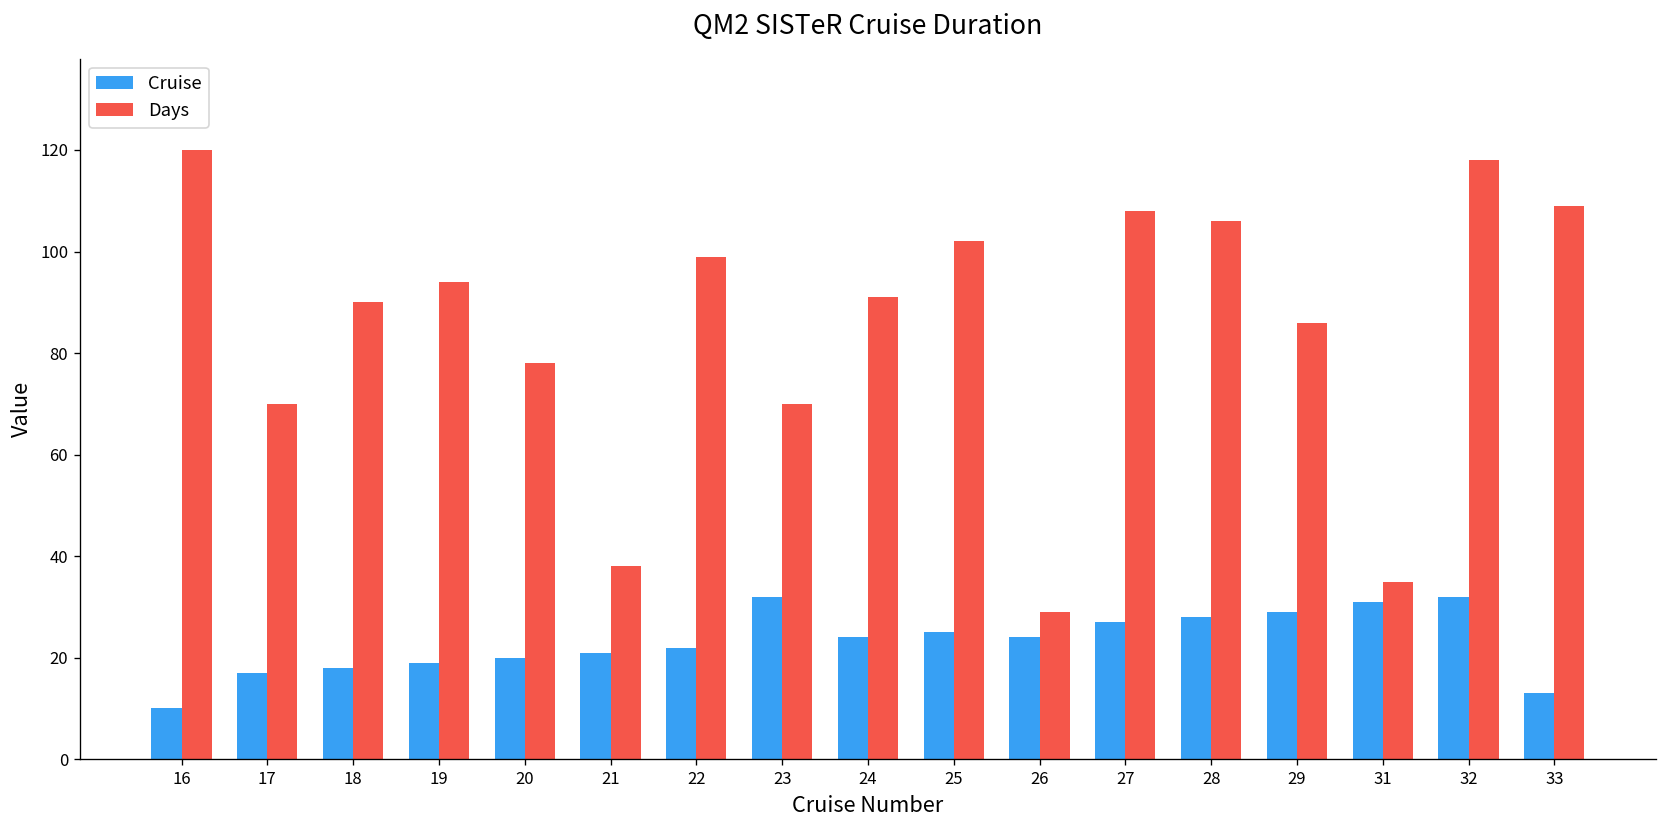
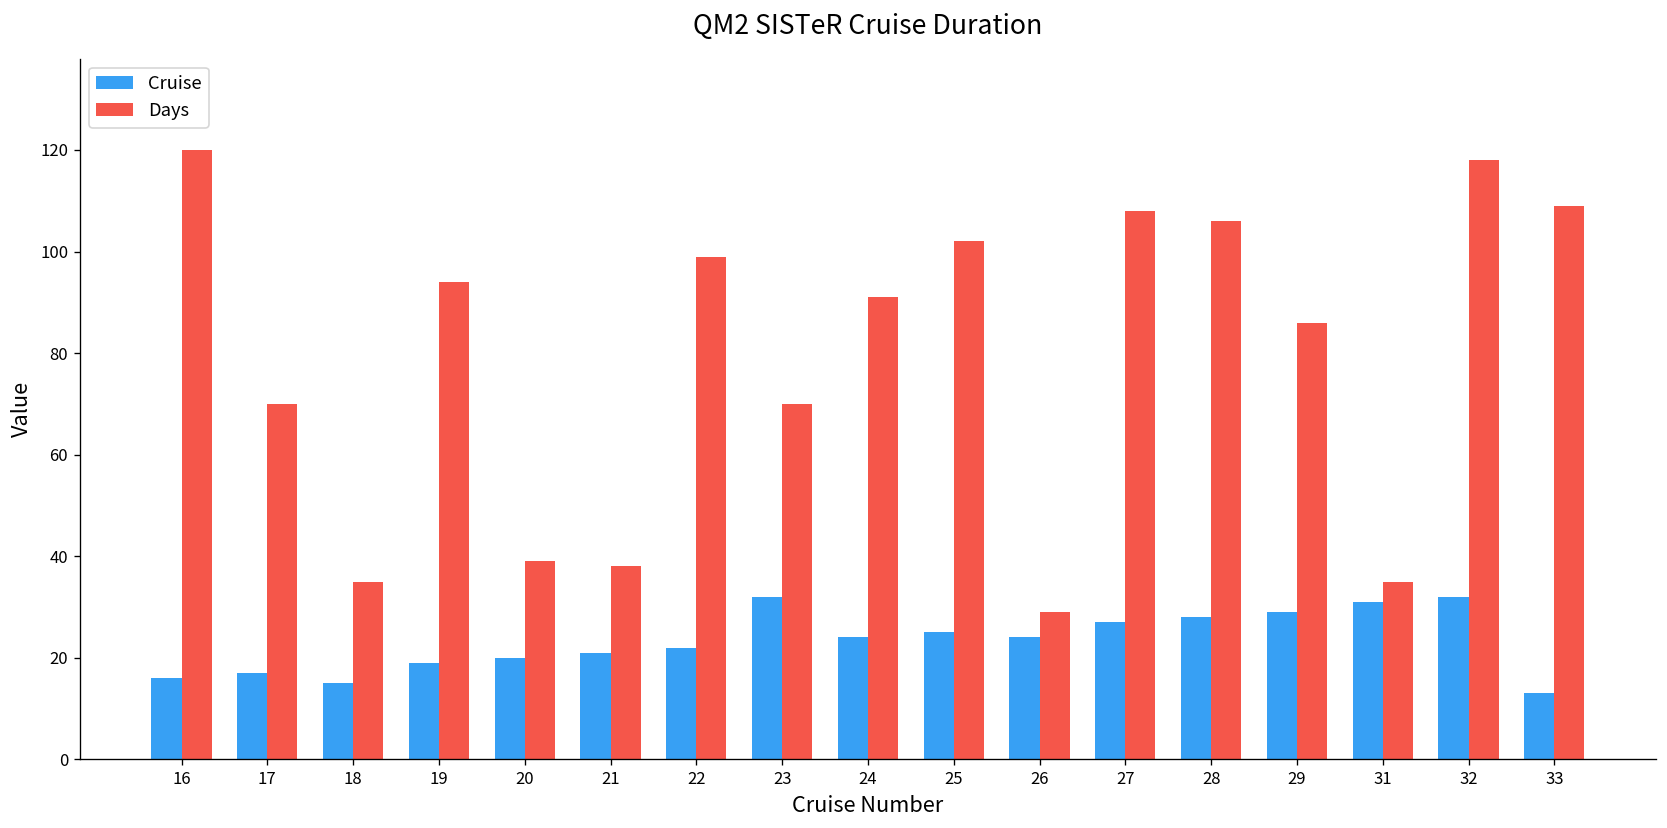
Cruise, 16: 10 -> 16
Cruise, 18: 18 -> 15
Days, 18: 90 -> 35
Days, 20: 78 -> 39
